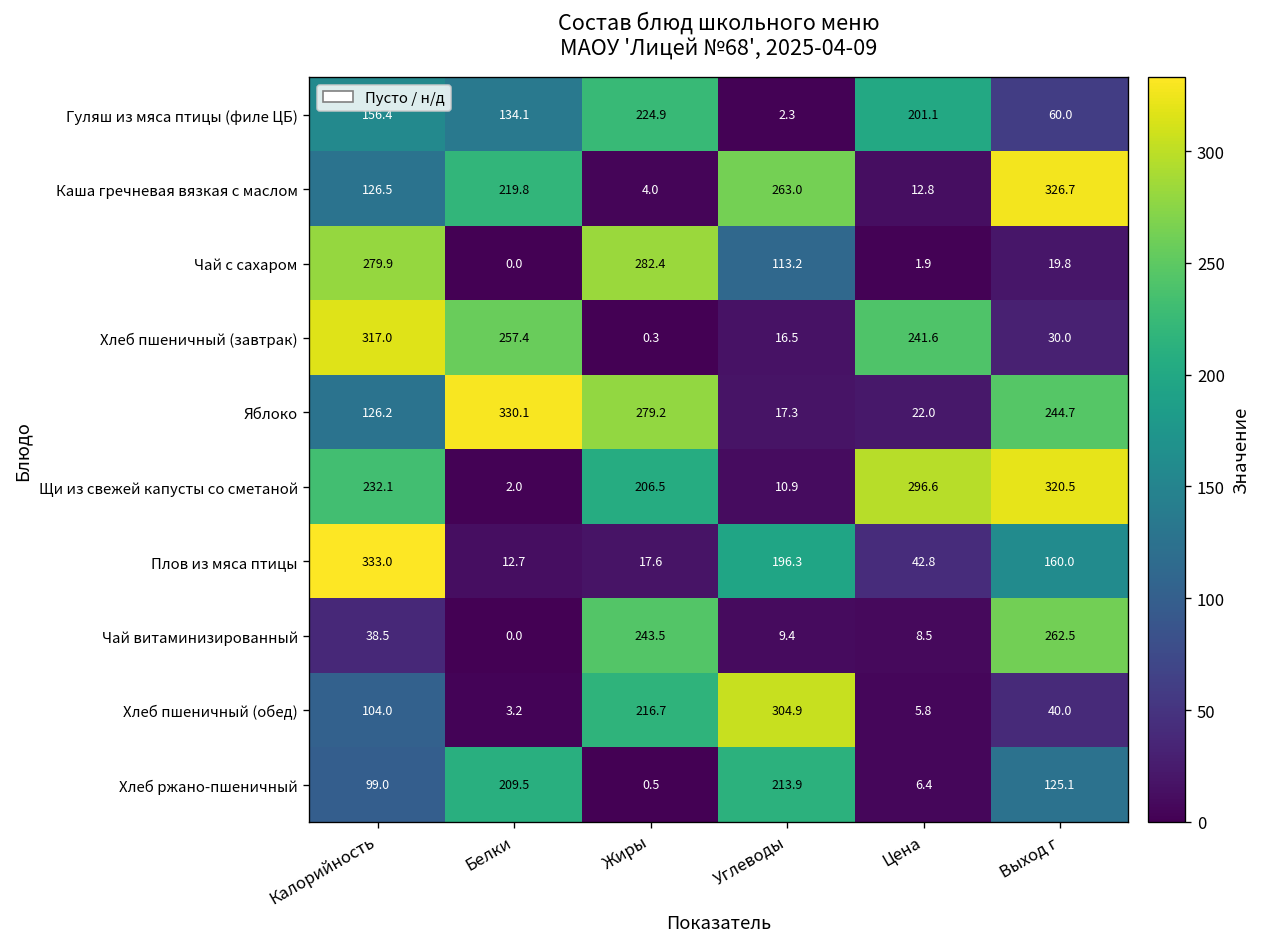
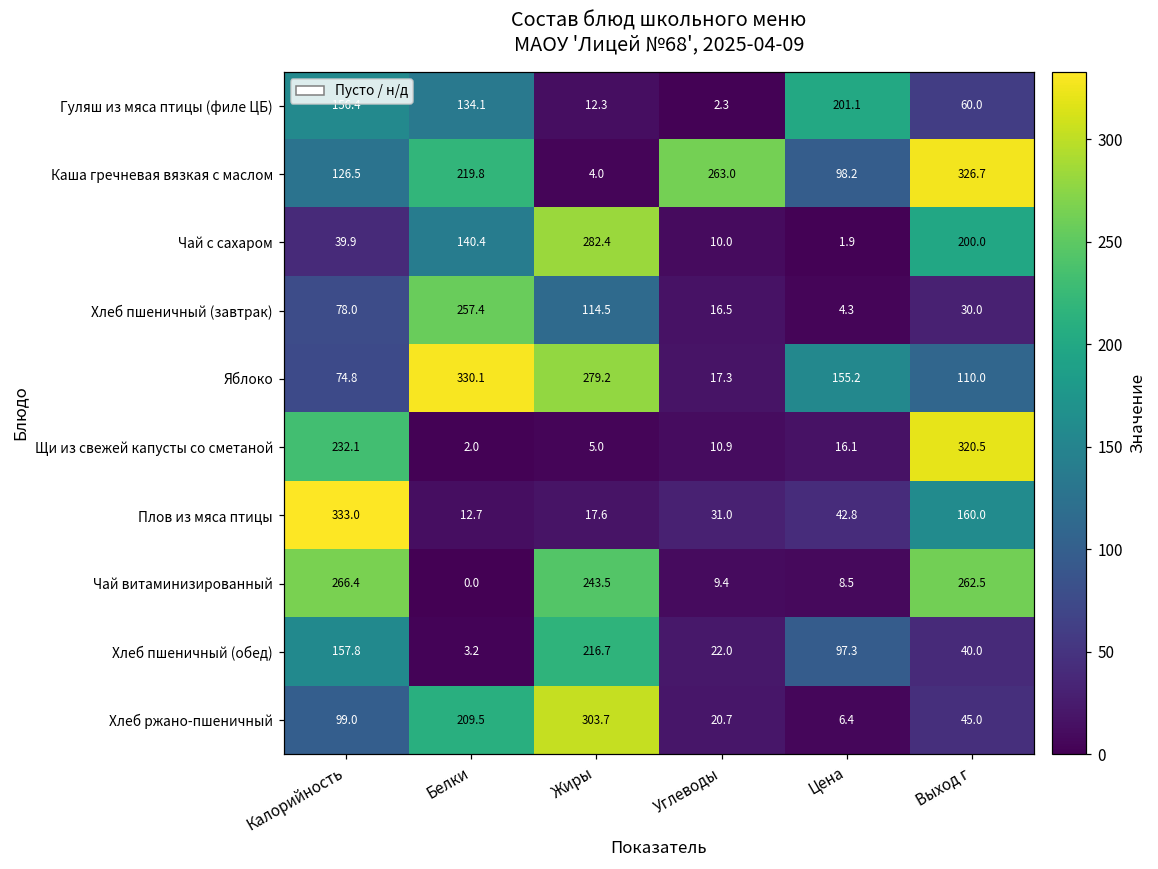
Гуляш из мяса птицы (филе ЦБ), Жиры: 224.9 -> 12.3
Каша гречневая вязкая с маслом, Цена: 12.8 -> 98.2
Чай с сахаром, Калорийность: 279.9 -> 39.9
Чай с сахаром, Белки: 0.0 -> 140.4
Чай с сахаром, Углеводы: 113.2 -> 10.0
Чай с сахаром, Выход г: 19.8 -> 200.0
Хлеб пшеничный (завтрак), Калорийность: 317.0 -> 78.0
Хлеб пшеничный (завтрак), Жиры: 0.3 -> 114.5
Хлеб пшеничный (завтрак), Цена: 241.6 -> 4.3
Яблоко, Калорийность: 126.2 -> 74.8
Яблоко, Цена: 22.0 -> 155.2
Яблоко, Выход г: 244.7 -> 110.0
Щи из свежей капусты со сметаной, Жиры: 206.5 -> 5.0
Щи из свежей капусты со сметаной, Цена: 296.6 -> 16.1
Плов из мяса птицы, Углеводы: 196.3 -> 31.0
Чай витаминизированный, Калорийность: 38.5 -> 266.4
Хлеб пшеничный (обед), Калорийность: 104.0 -> 157.8
Хлеб пшеничный (обед), Углеводы: 304.9 -> 22.0
Хлеб пшеничный (обед), Цена: 5.8 -> 97.3
Хлеб ржано-пшеничный, Жиры: 0.5 -> 303.7
Хлеб ржано-пшеничный, Углеводы: 213.9 -> 20.7
Хлеб ржано-пшеничный, Выход г: 125.1 -> 45.0
